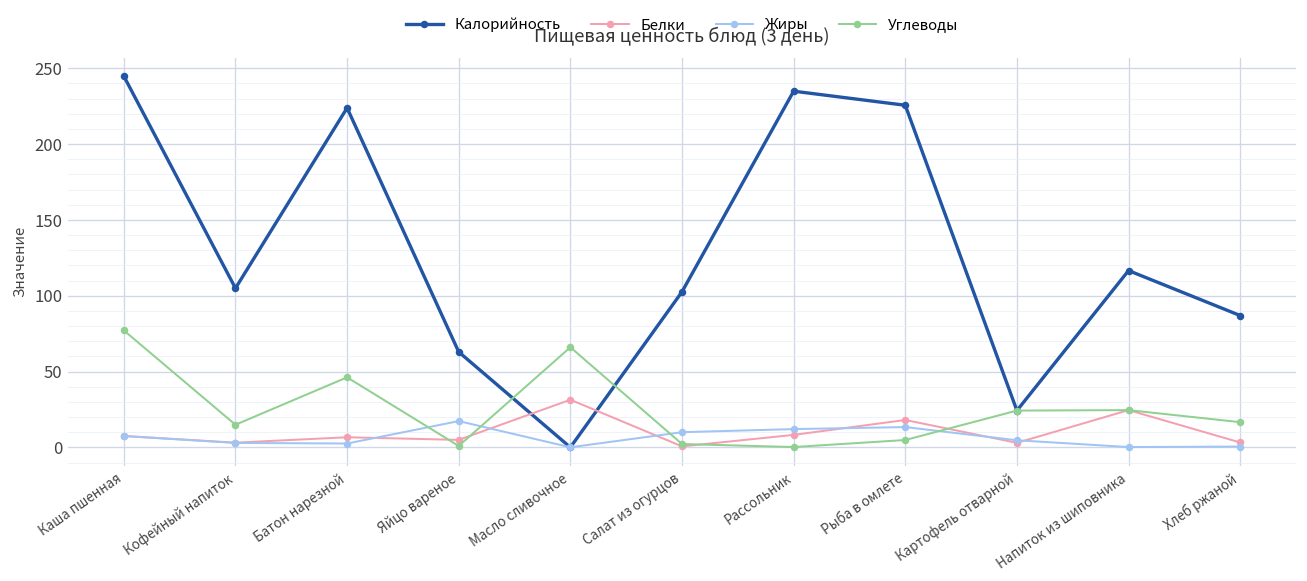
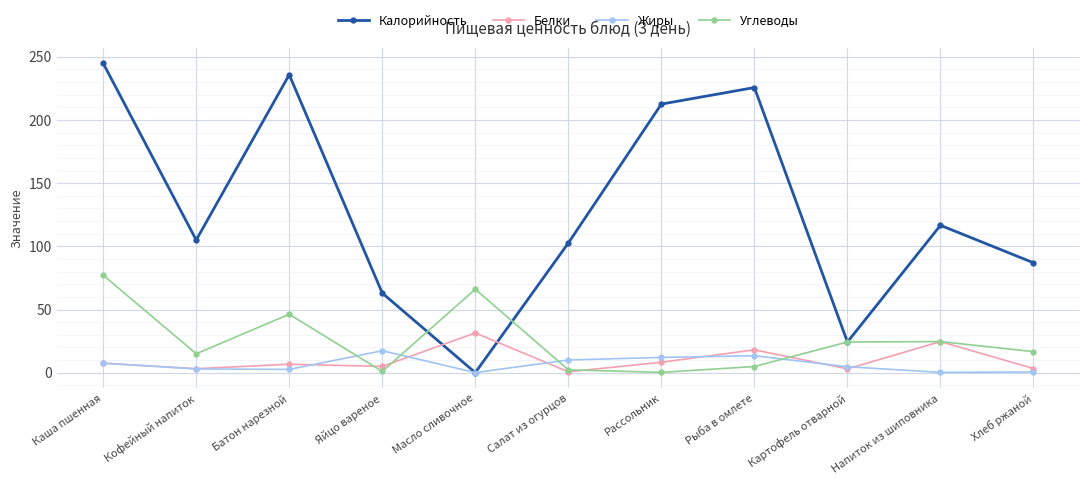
Калорийность, Батон нарезной: 224 -> 236
Калорийность, Рассольник: 235 -> 213
